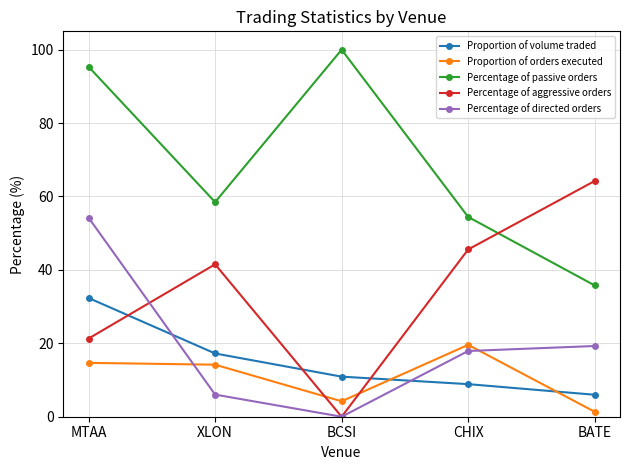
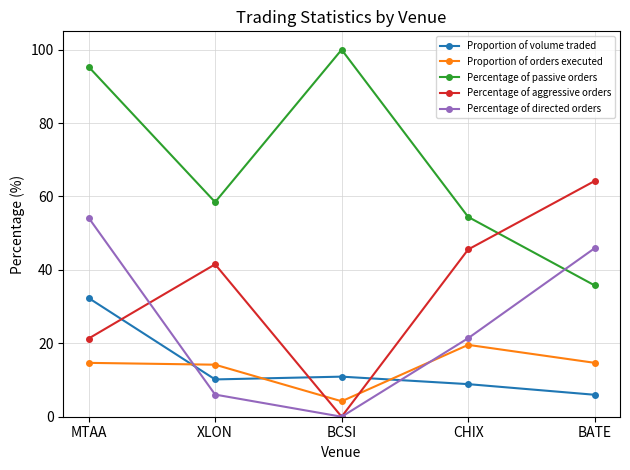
Proportion of volume traded, XLON: 17 -> 10
Percentage of directed orders, CHIX: 18 -> 21
Proportion of orders executed, BATE: 1 -> 15
Percentage of directed orders, BATE: 19 -> 46
